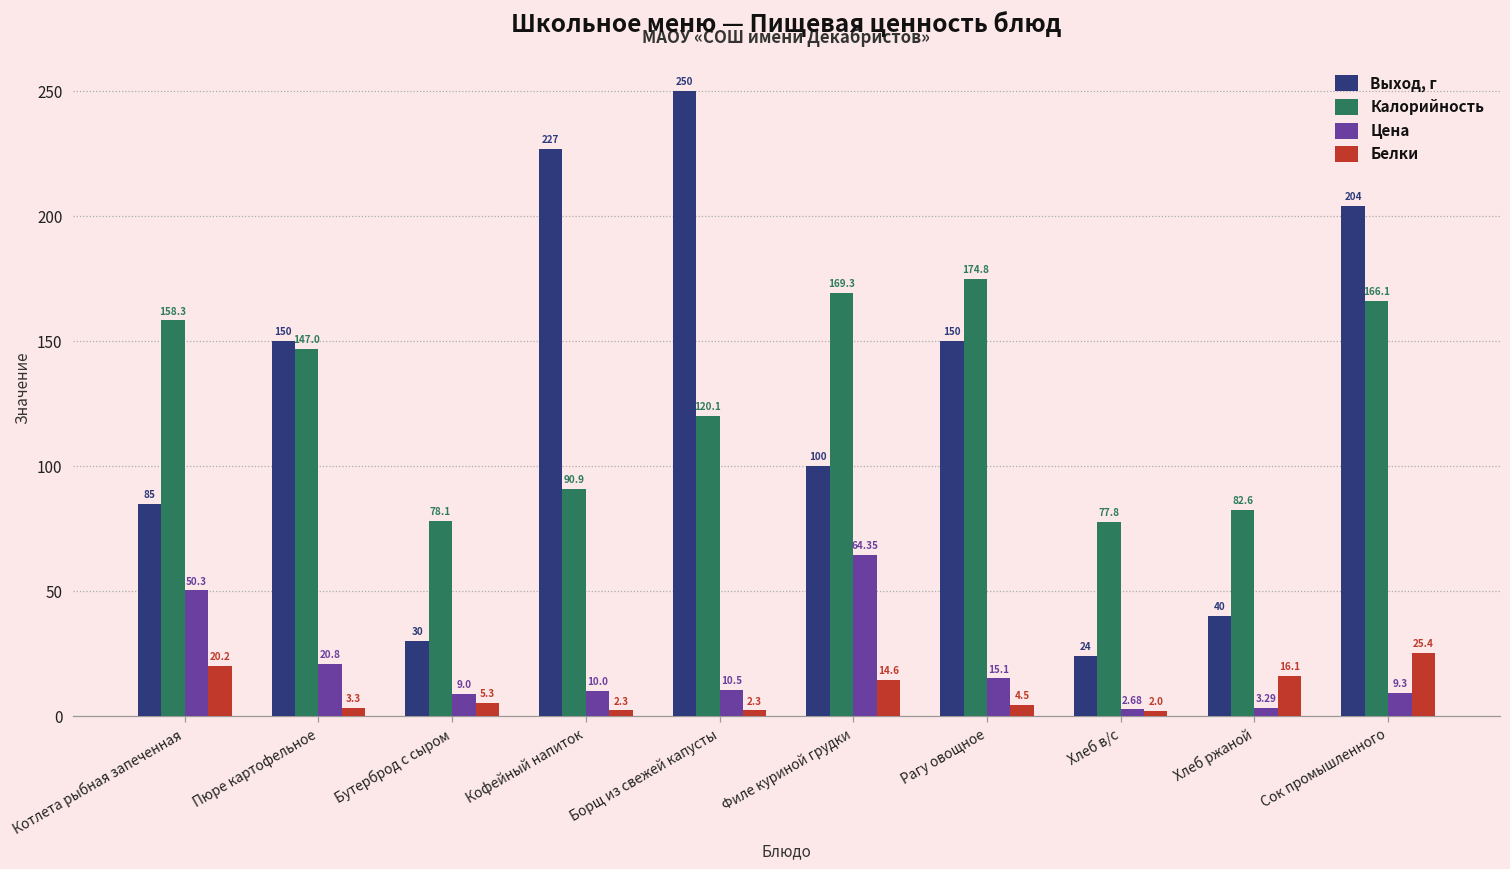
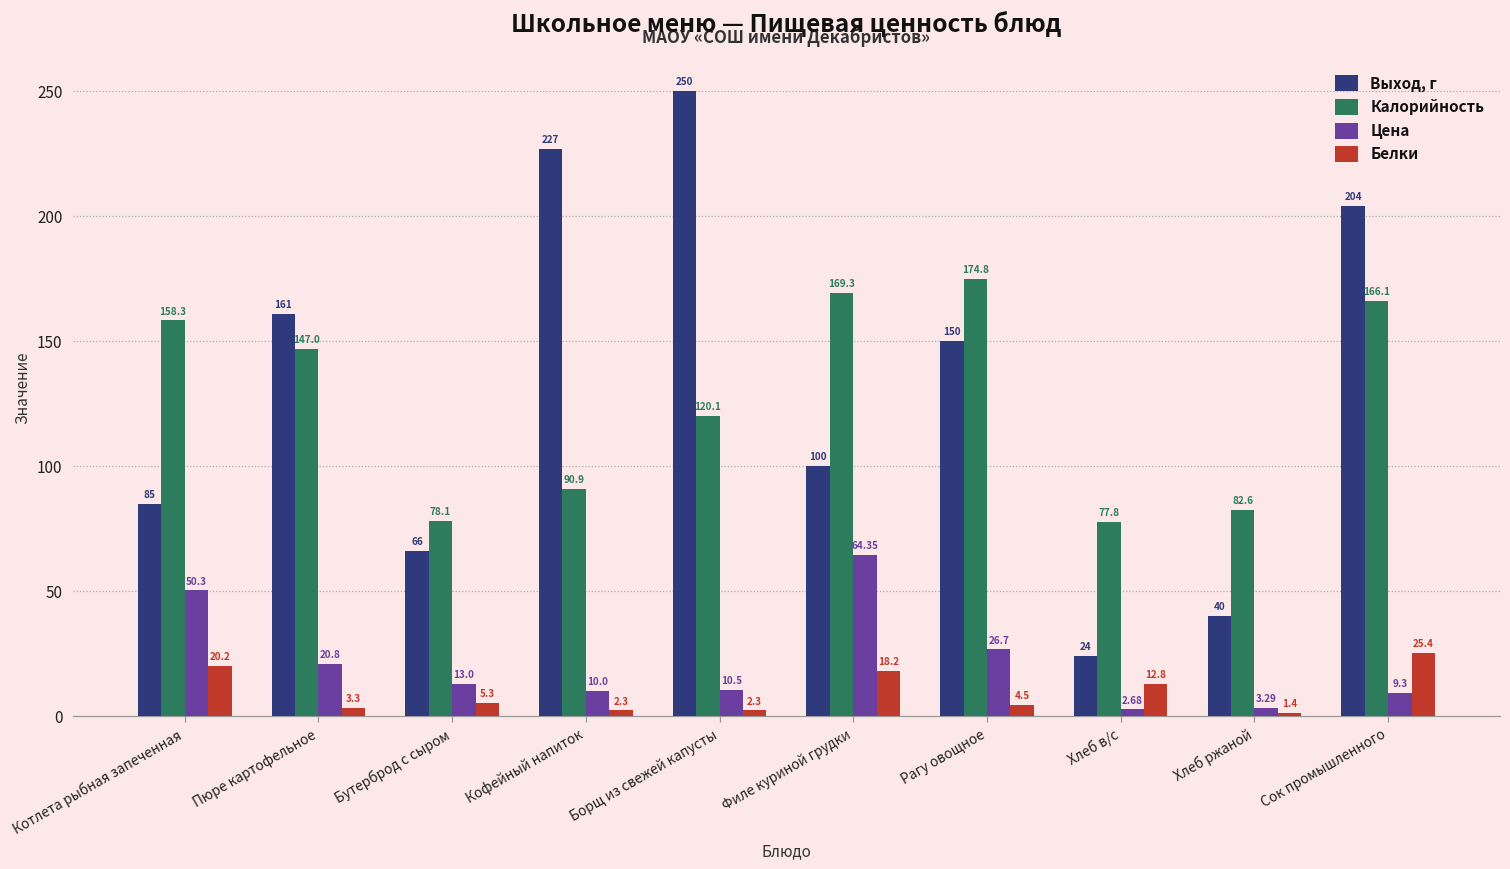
Выход, г, Пюре картофельное: 150 -> 161
Выход, г, Бутерброд с сыром: 30 -> 66
Цена, Бутерброд с сыром: 9.0 -> 13.0
Белки, Филе куриной грудки: 14.6 -> 18.2
Цена, Рагу овощное: 15.1 -> 26.7
Белки, Хлеб в/с: 2.0 -> 12.8
Белки, Хлеб ржаной: 16.1 -> 1.4
